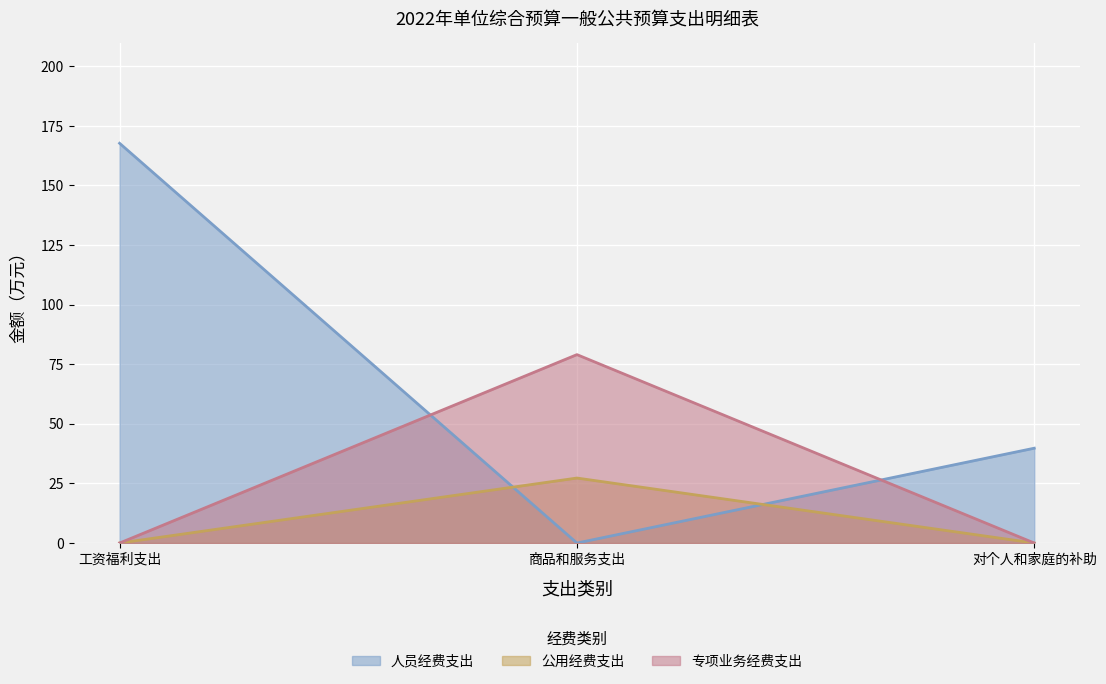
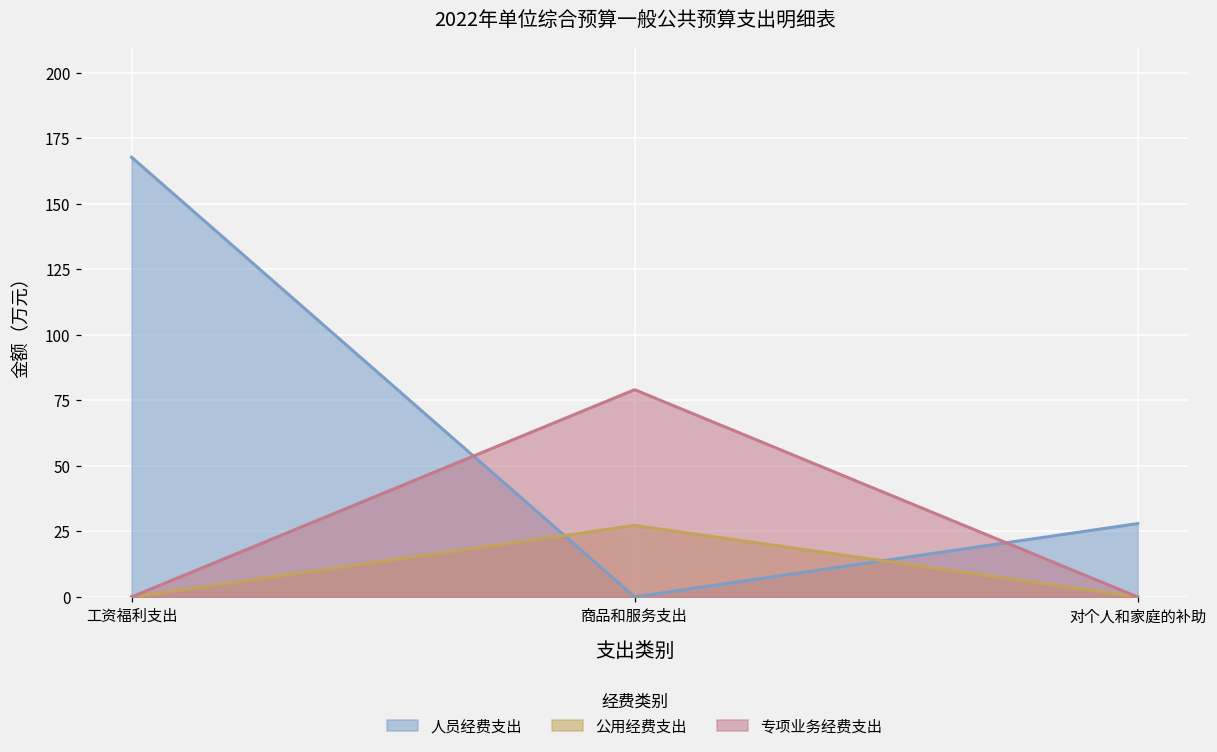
人员经费支出, 对个人和家庭的补助: 40 -> 28
